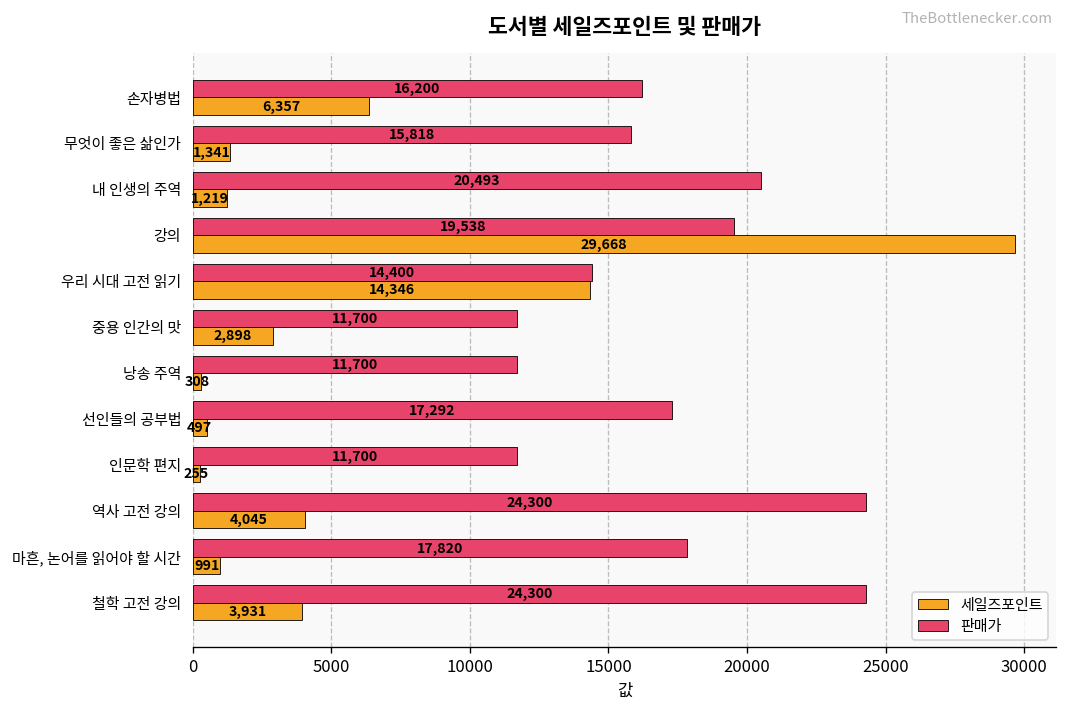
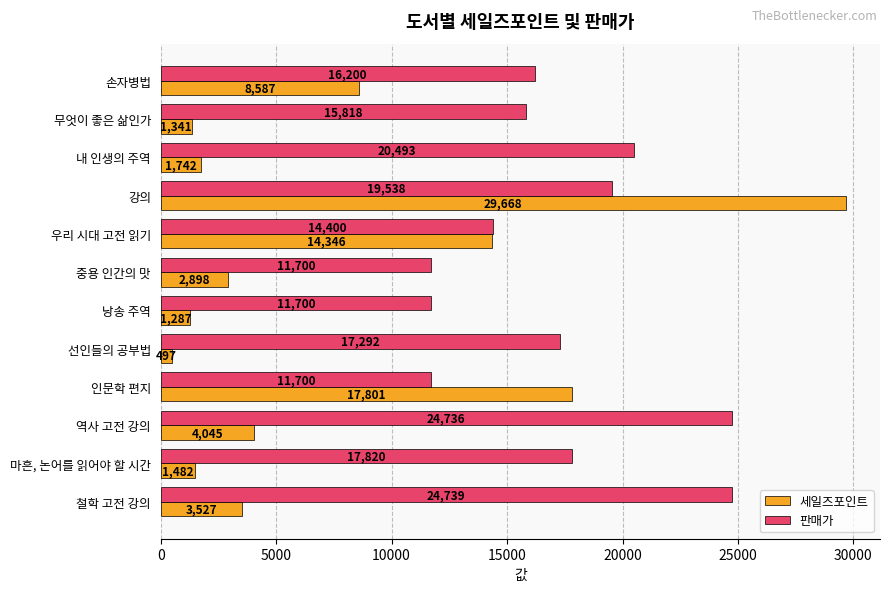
세일즈포인트, 손자병법: 6,357 -> 8,587
세일즈포인트, 내 인생의 주역: 1,219 -> 1,742
세일즈포인트, 낭송 주역: 308 -> 1,287
세일즈포인트, 인문학 편지: 255 -> 17,801
판매가, 역사 고전 강의: 24,300 -> 24,736
세일즈포인트, 마흔, 논어를 읽어야 할 시간: 991 -> 1,482
판매가, 철학 고전 강의: 24,300 -> 24,739
세일즈포인트, 철학 고전 강의: 3,931 -> 3,527
